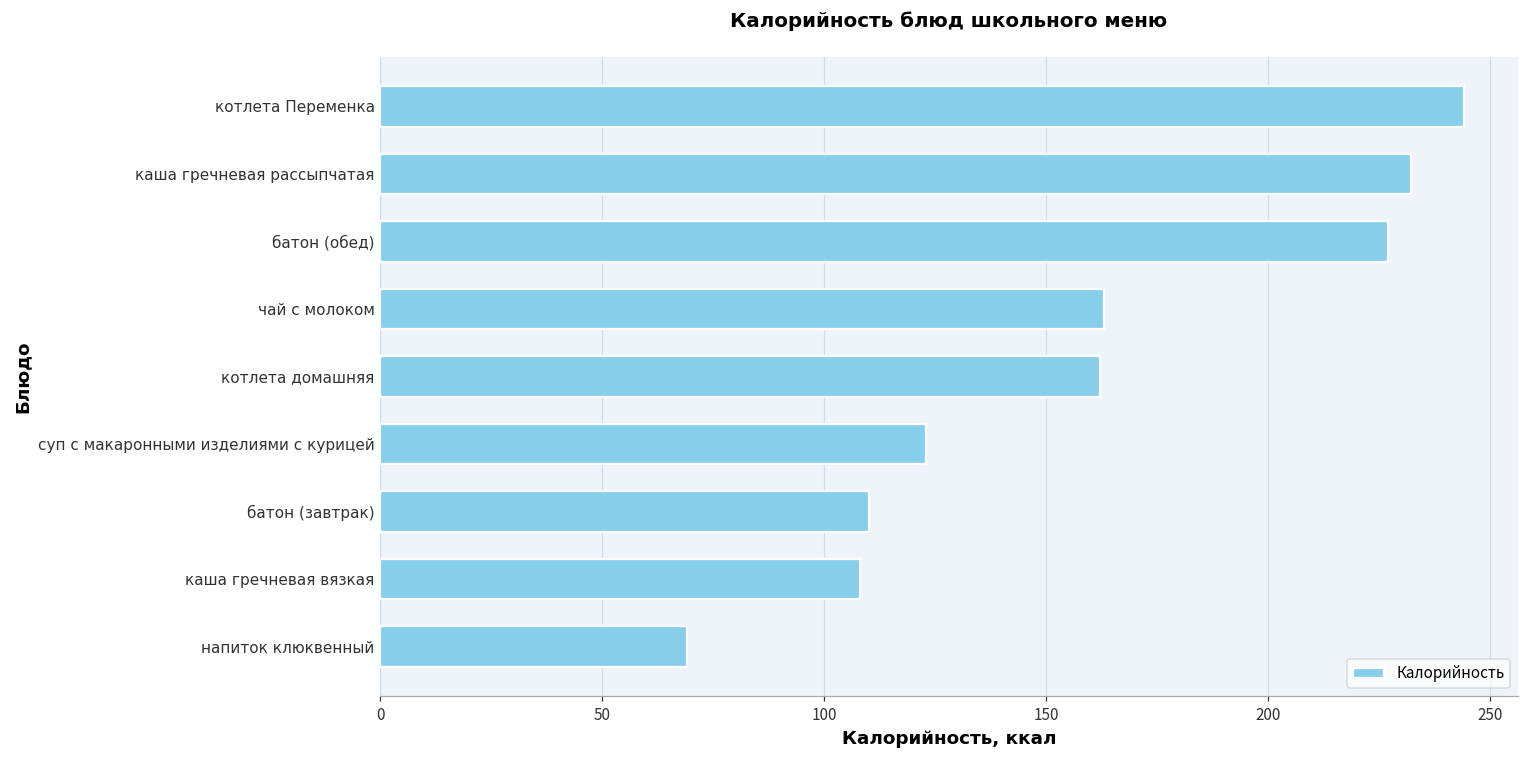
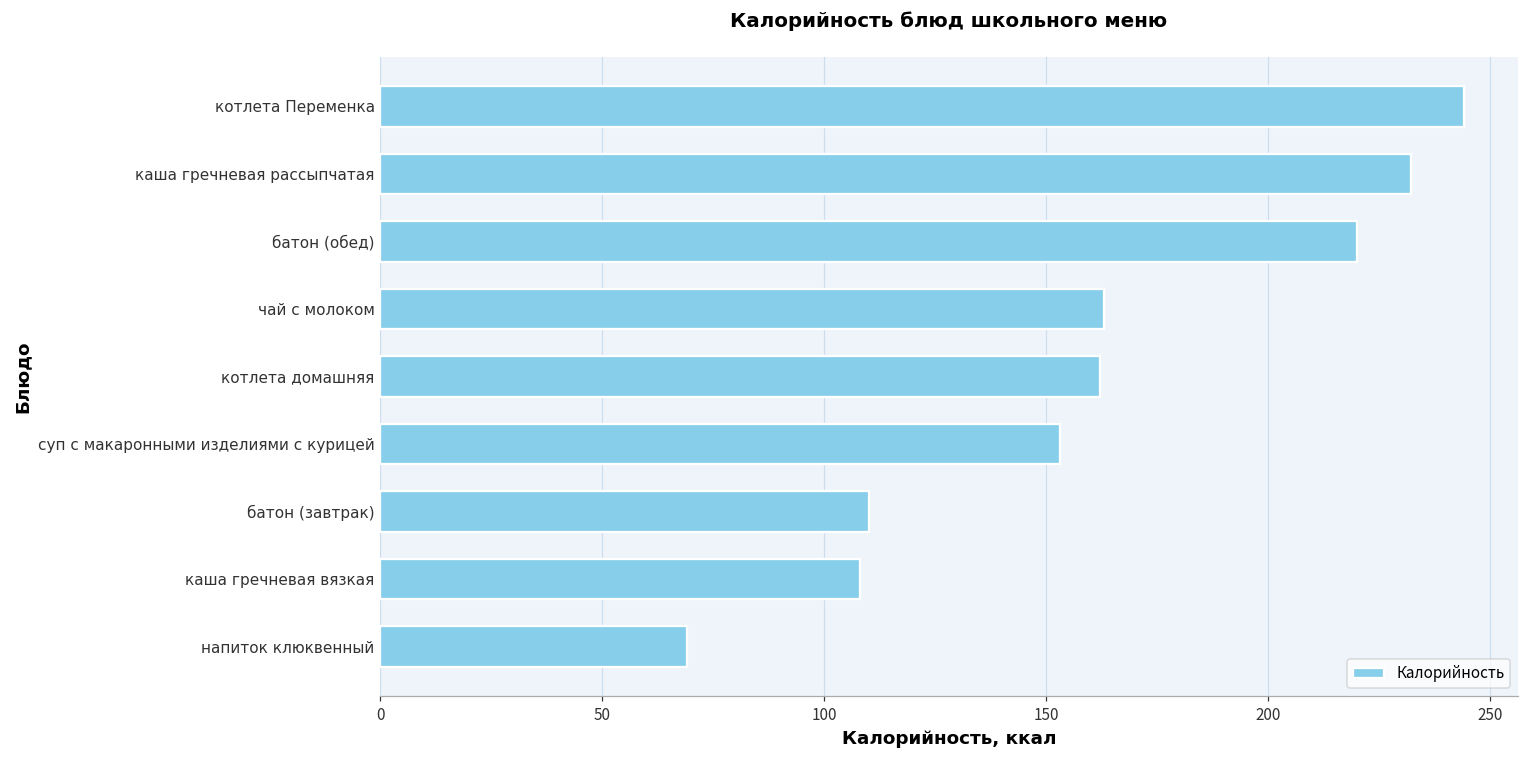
батон (обед): 227 -> 220
суп с макаронными изделиями с курицей: 123 -> 153
